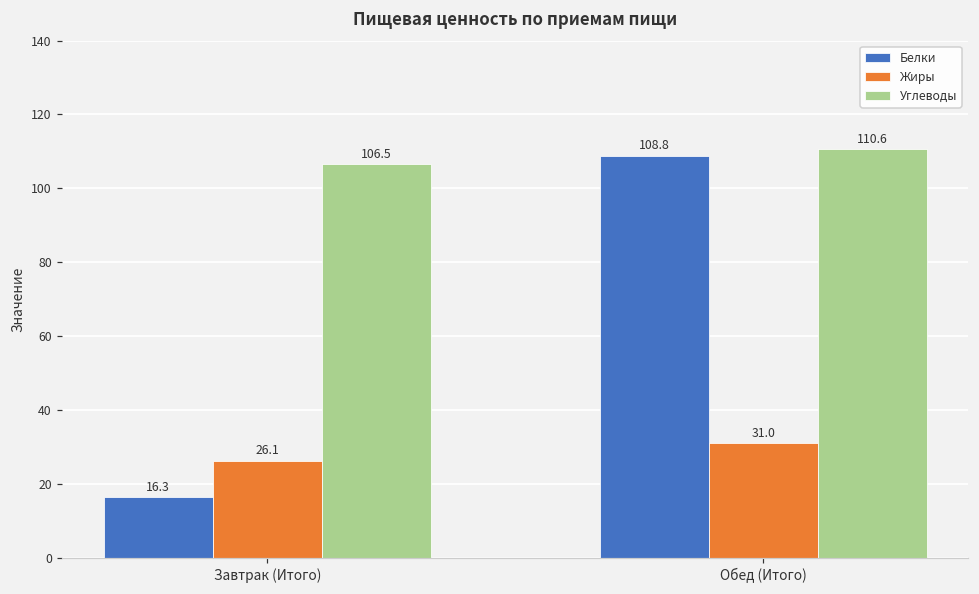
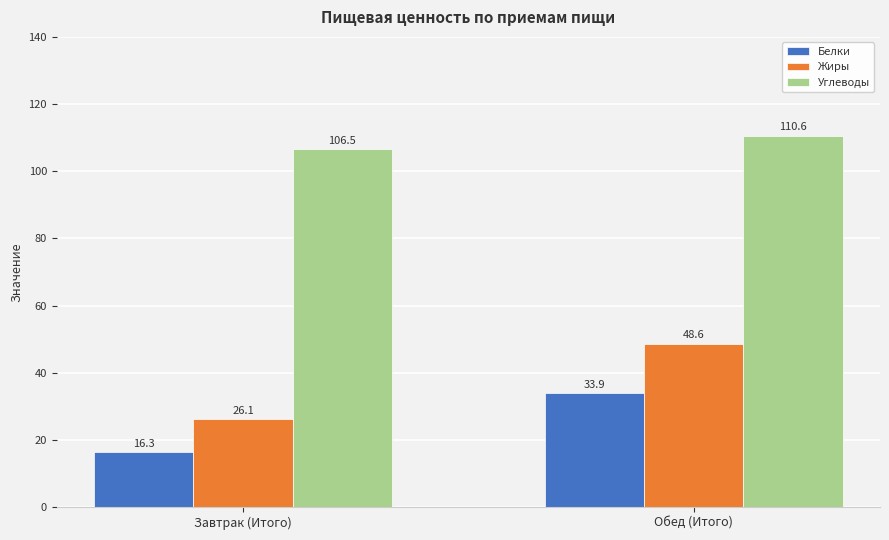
Белки, Обед (Итого): 108.8 -> 33.9
Жиры, Обед (Итого): 31.0 -> 48.6
